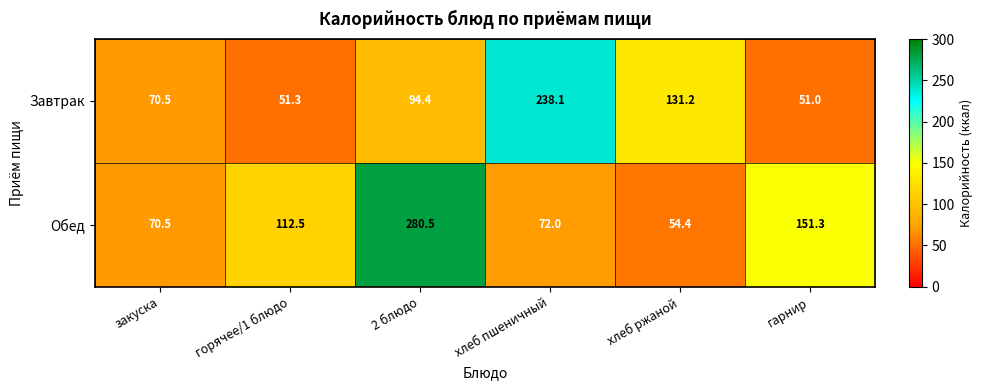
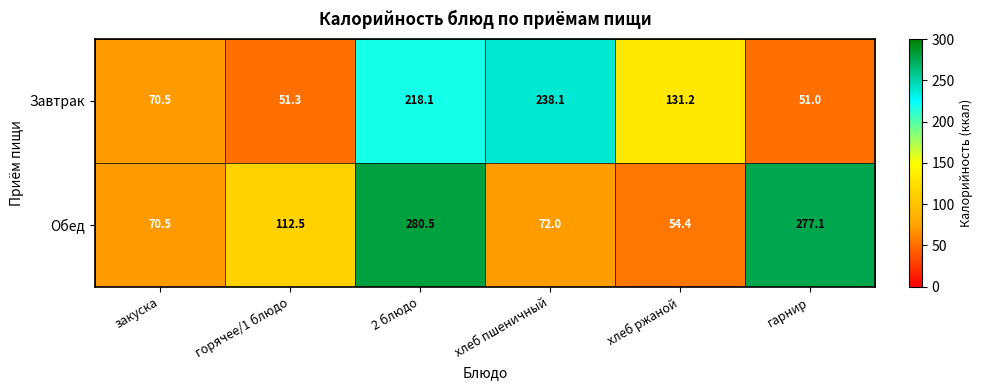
Завтрак, 2 блюдо: 94.4 -> 218.1
Обед, гарнир: 151.3 -> 277.1
